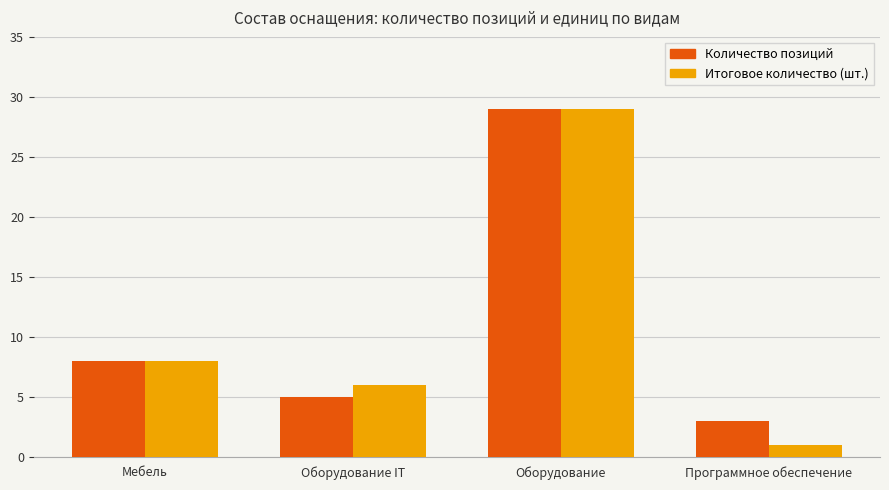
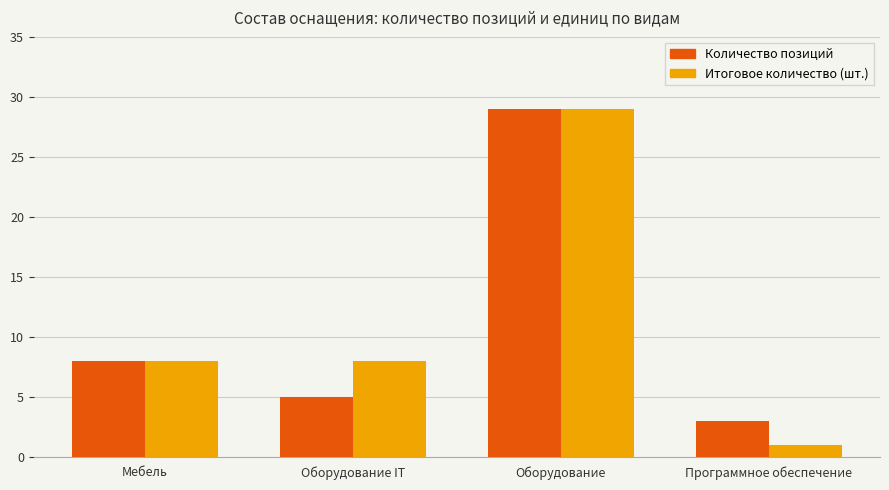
Итоговое количество (шт.), Оборудование IT: 6 -> 8
